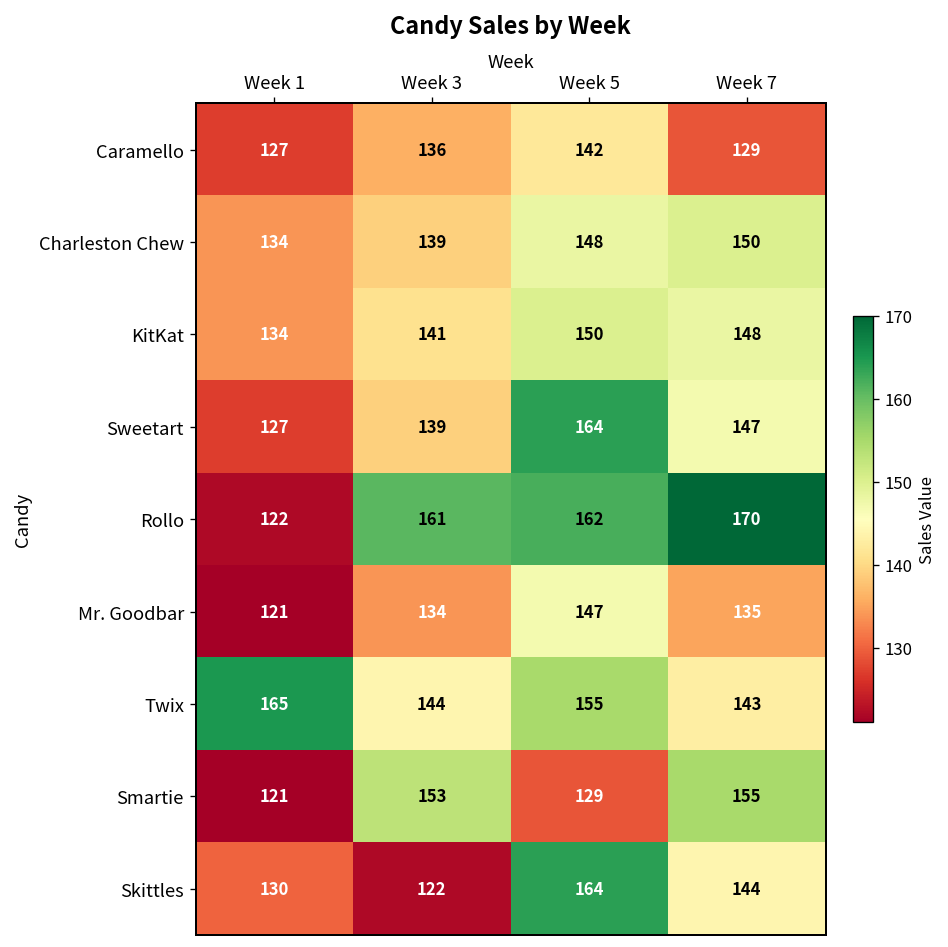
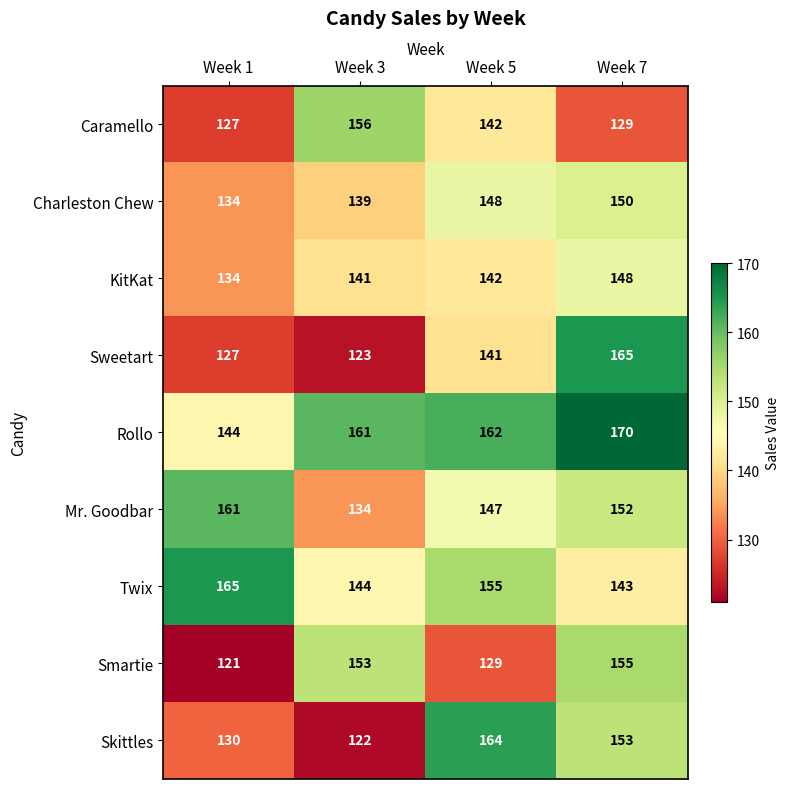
Caramello, Week 3: 136 -> 156
KitKat, Week 5: 150 -> 142
Sweetart, Week 3: 139 -> 123
Sweetart, Week 5: 164 -> 141
Sweetart, Week 7: 147 -> 165
Rollo, Week 1: 122 -> 144
Mr. Goodbar, Week 1: 121 -> 161
Mr. Goodbar, Week 7: 135 -> 152
Skittles, Week 7: 144 -> 153
